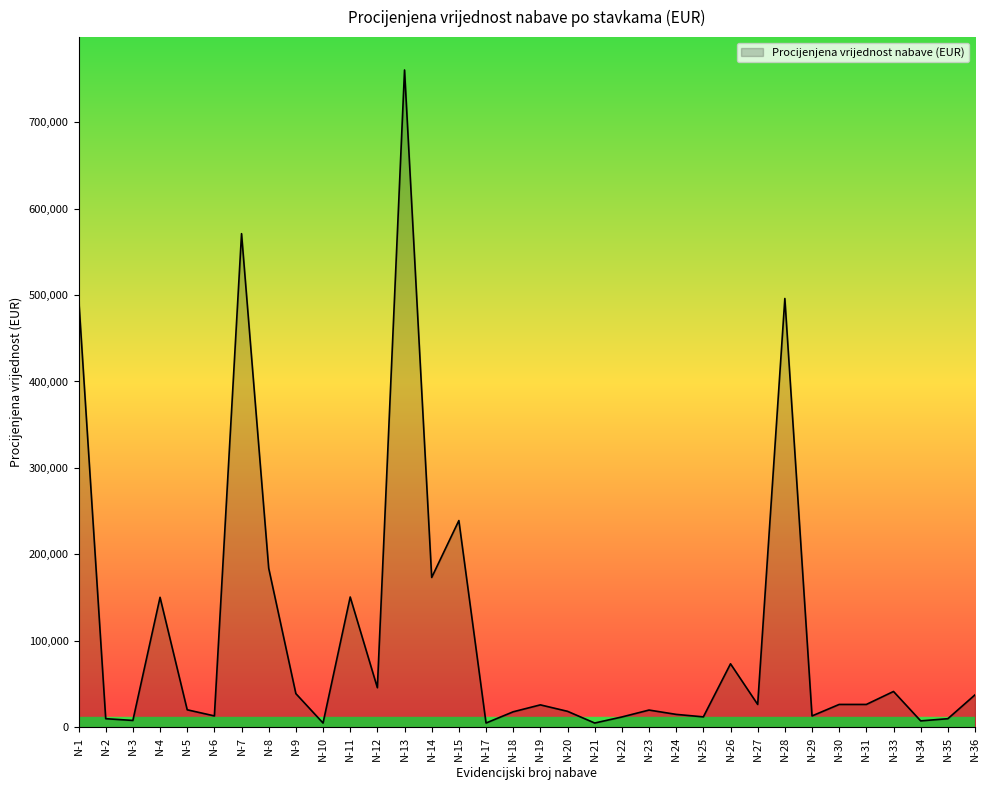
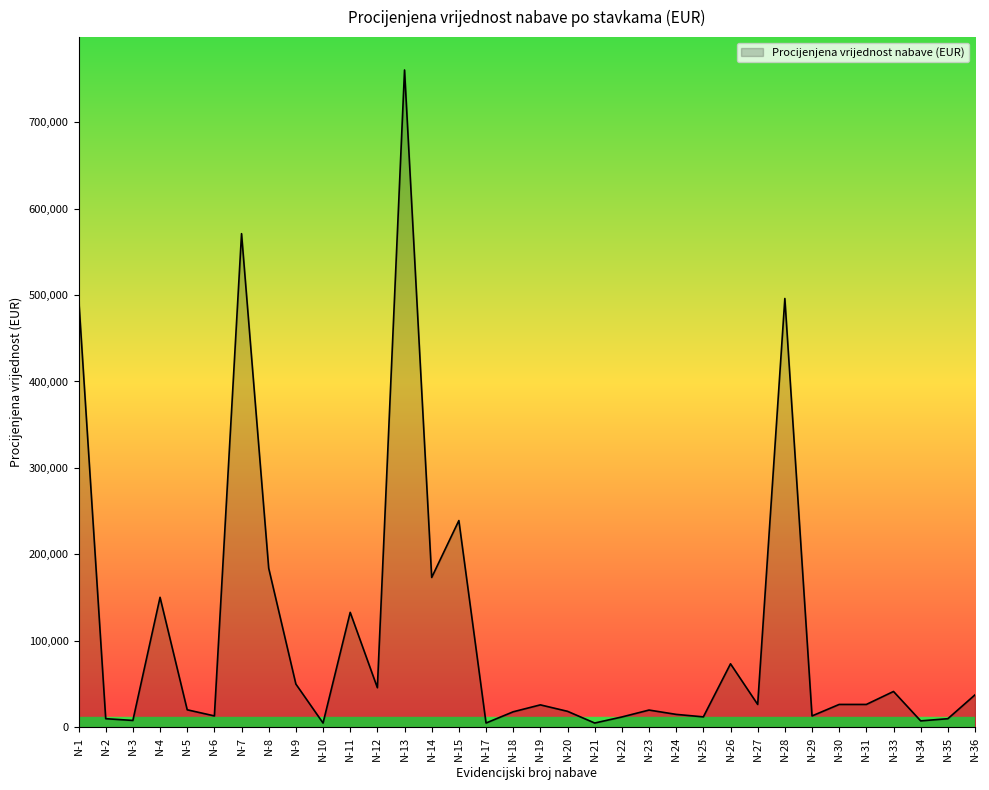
N-9: 40,000 -> 50,000
N-11: 150,000 -> 130,000
